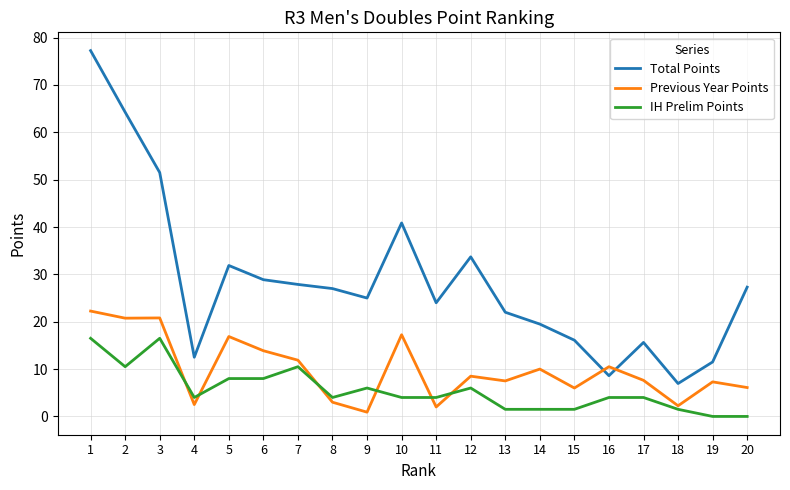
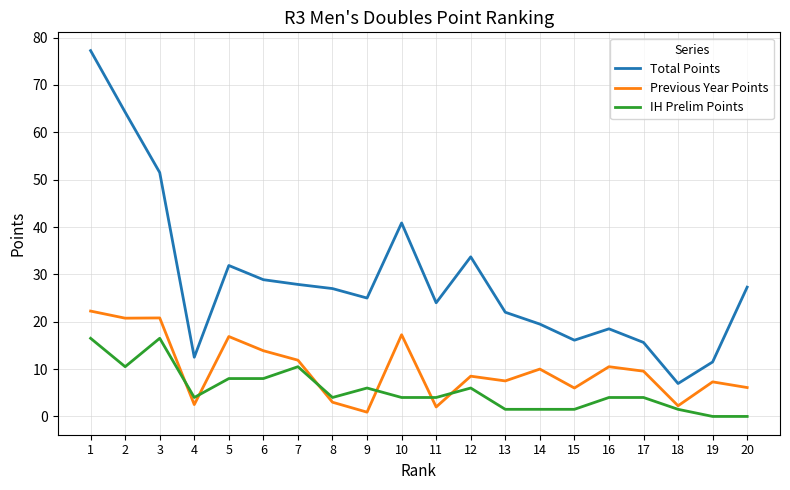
Total Points, 16: 9 -> 19
Previous Year Points, 17: 8 -> 10
